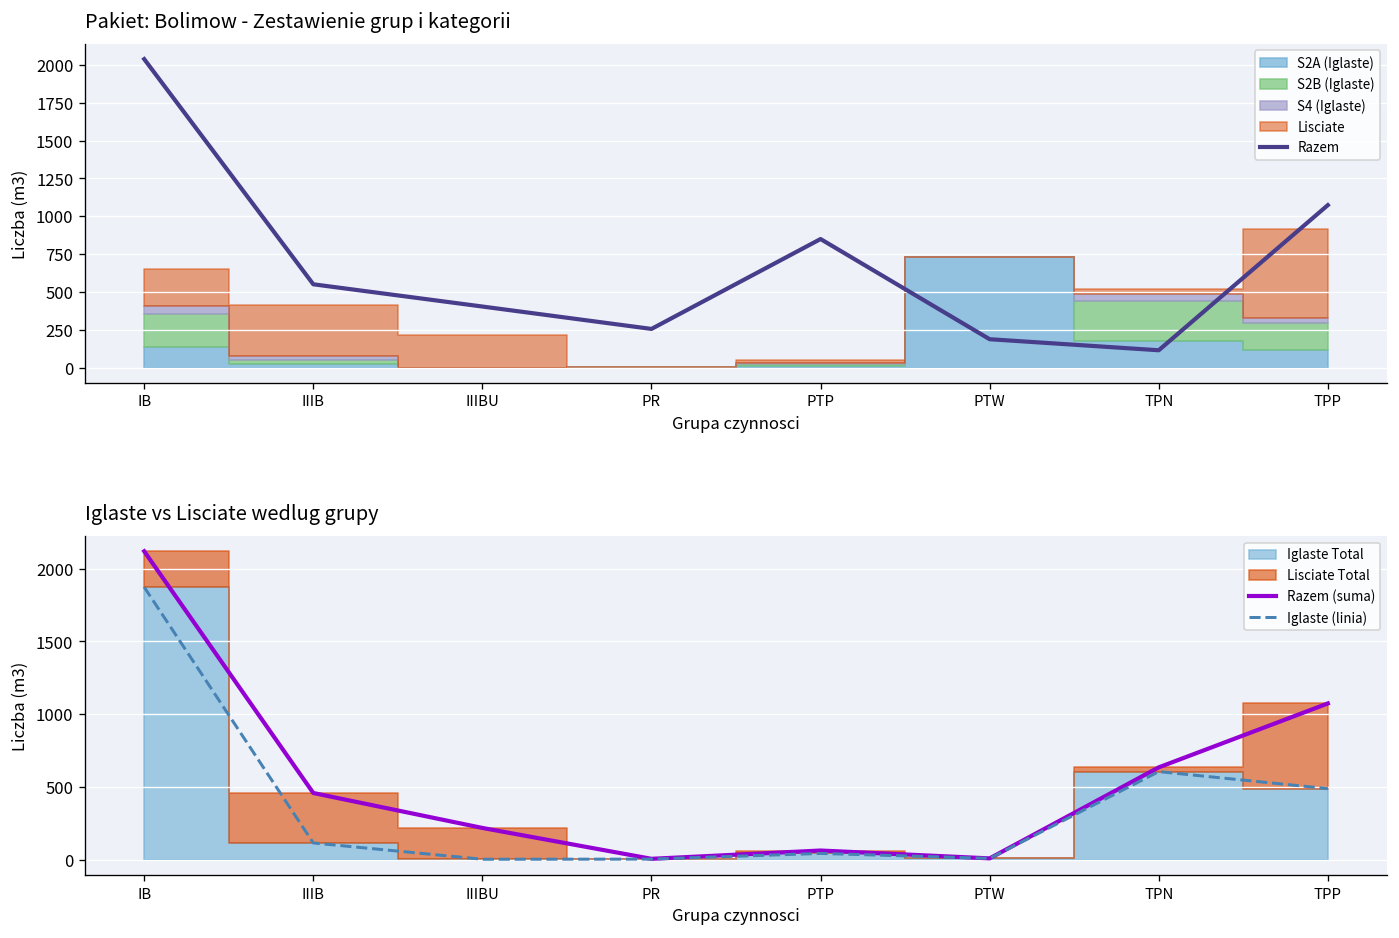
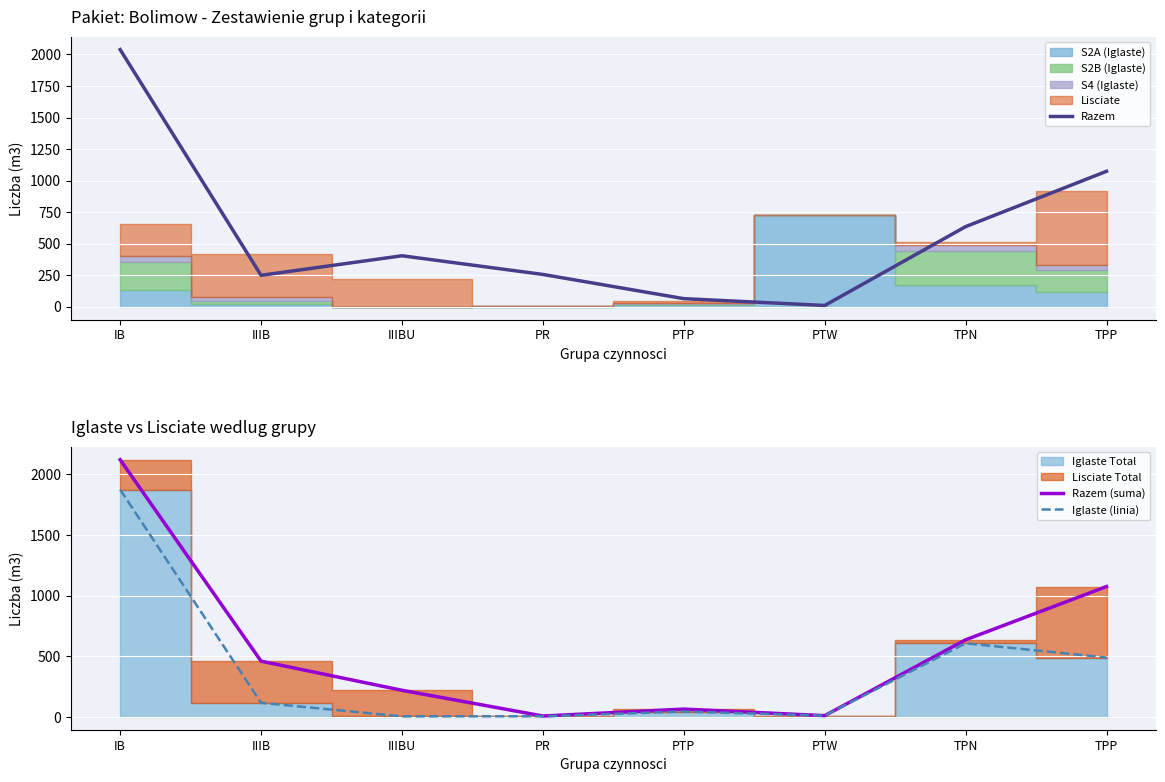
Pakiet: Bolimow - Zestawienie grup i kategorii, Razem, IIIB: 550 -> 250
Pakiet: Bolimow - Zestawienie grup i kategorii, Razem, PTP: 850 -> 60
Pakiet: Bolimow - Zestawienie grup i kategorii, Razem, PTW: 190 -> 10
Pakiet: Bolimow - Zestawienie grup i kategorii, Razem, TPN: 120 -> 640
